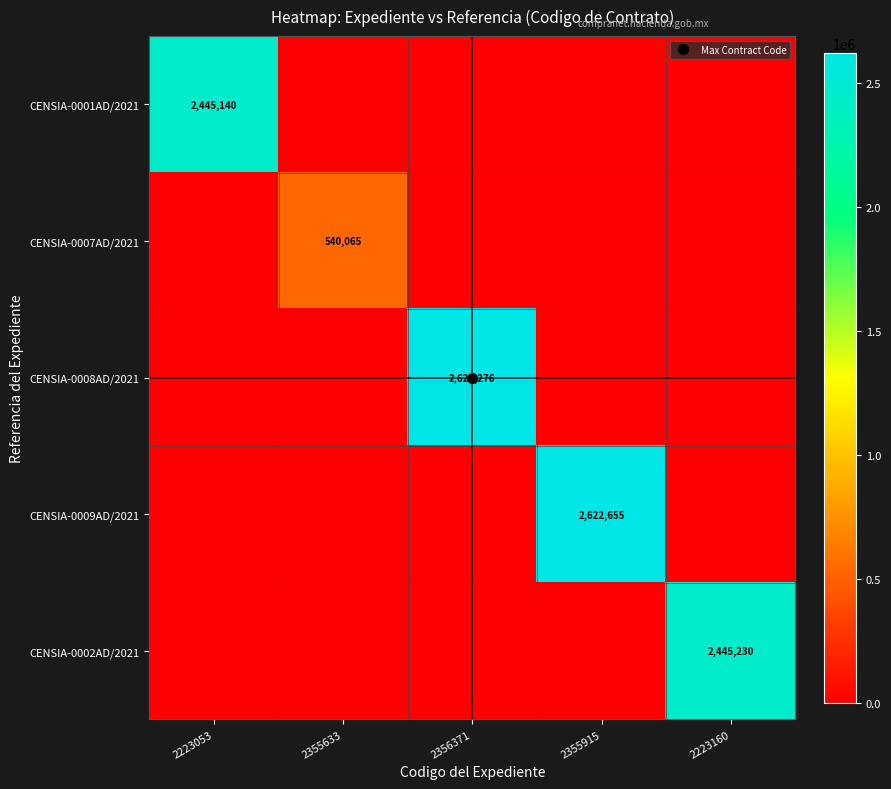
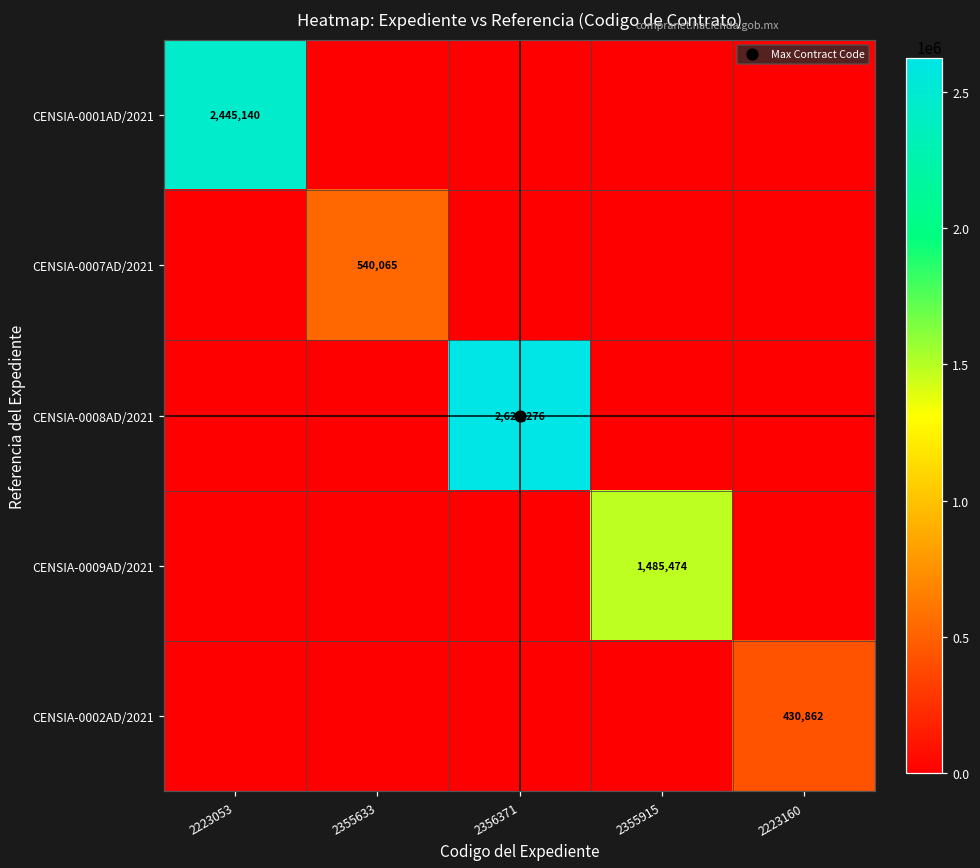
CENSIA-0009AD/2021, 2355915: 2,622,655 -> 1,485,474
CENSIA-0002AD/2021, 2223160: 2,445,230 -> 430,862
